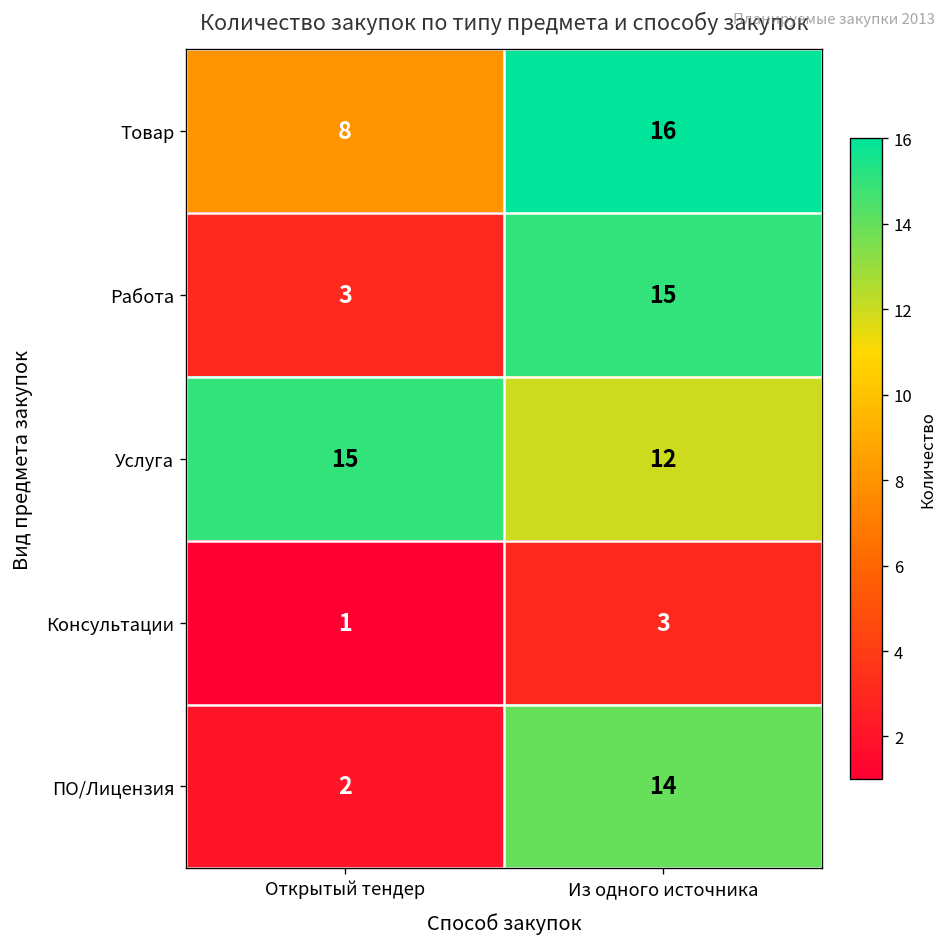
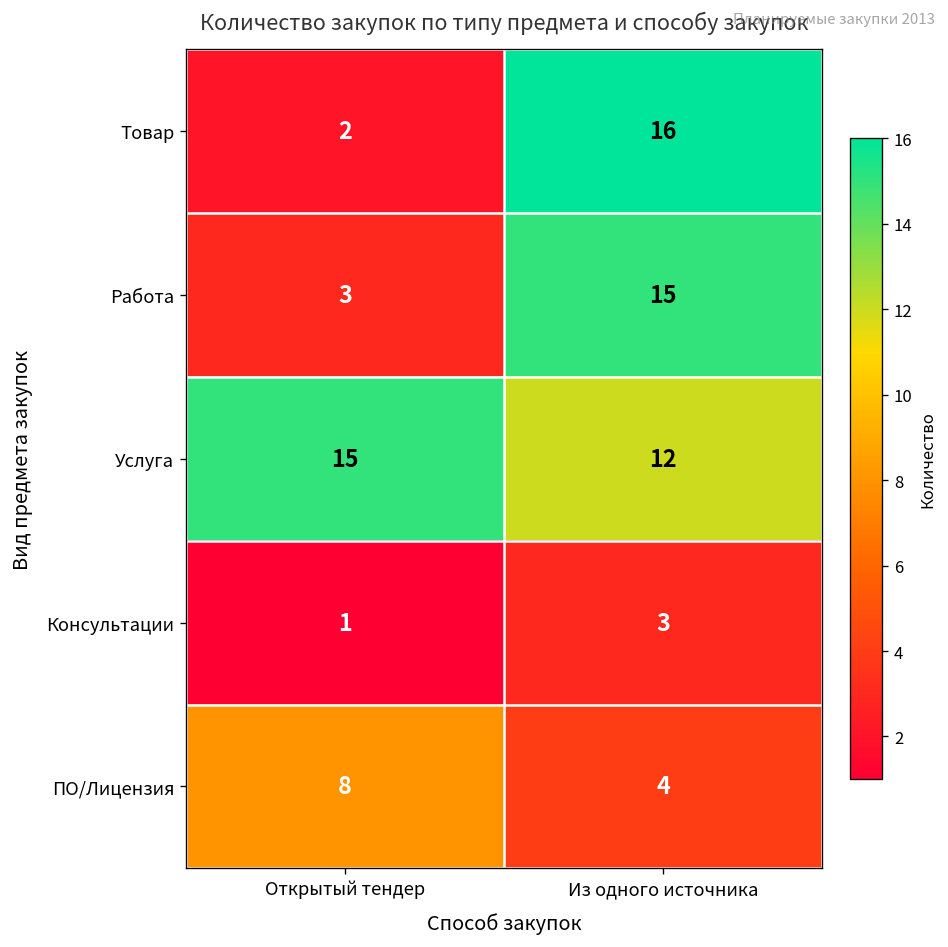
Товар, Открытый тендер: 8 -> 2
ПО/Лицензия, Открытый тендер: 2 -> 8
ПО/Лицензия, Из одного источника: 14 -> 4
